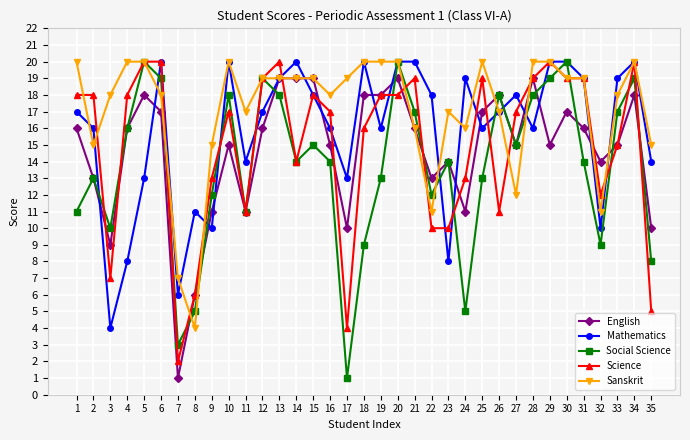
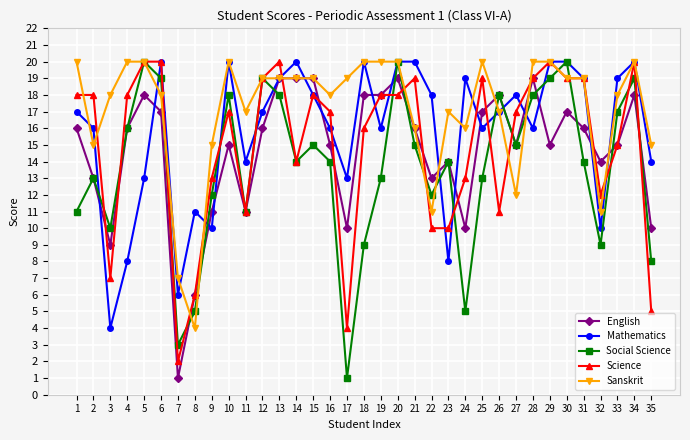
Social Science, 21: 17 -> 15
English, 24: 11 -> 10
